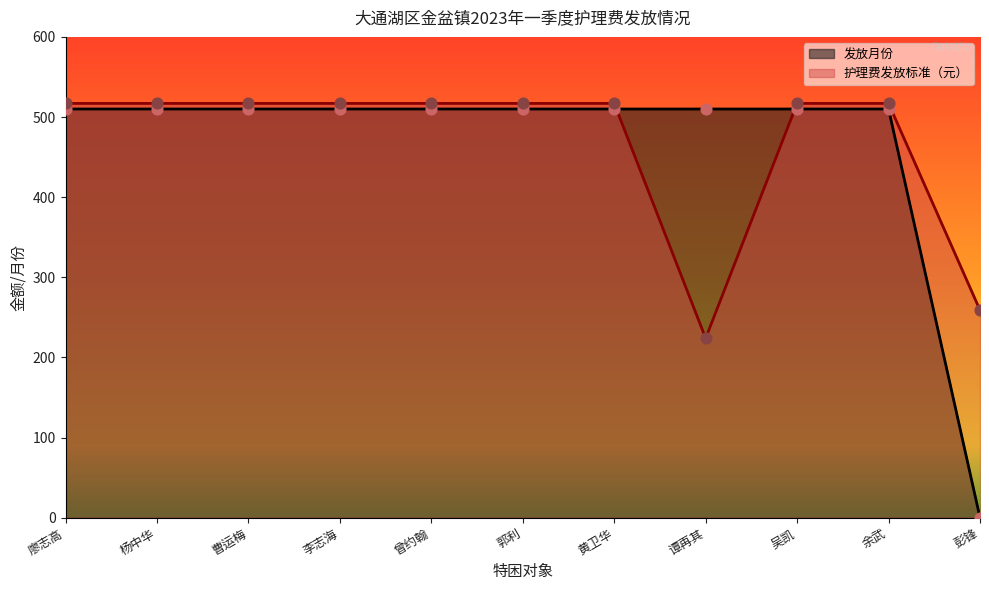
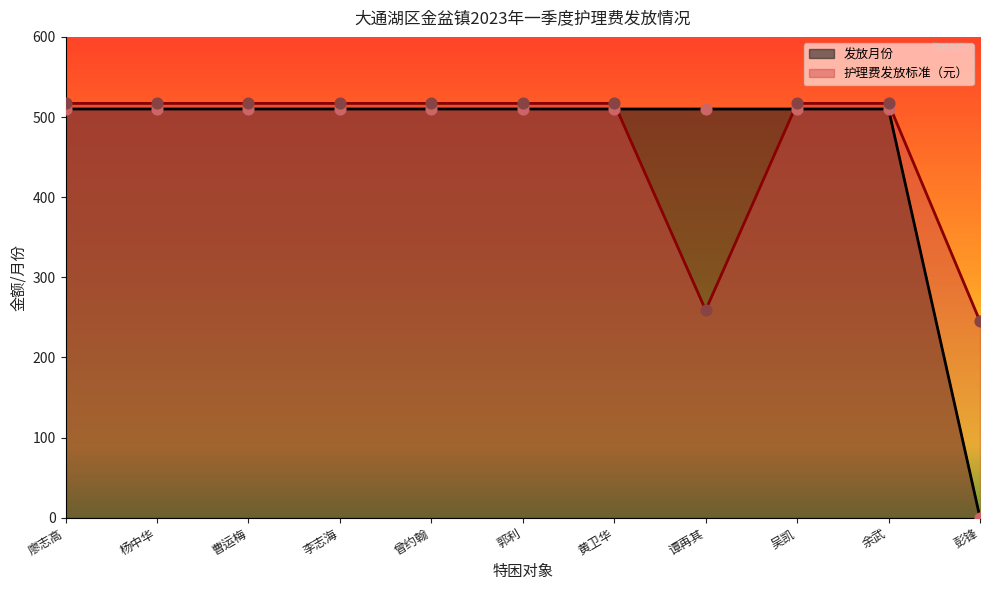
护理费发放标准（元）, 谭再其: 220 -> 260
护理费发放标准（元）, 彭锋: 260 -> 250
